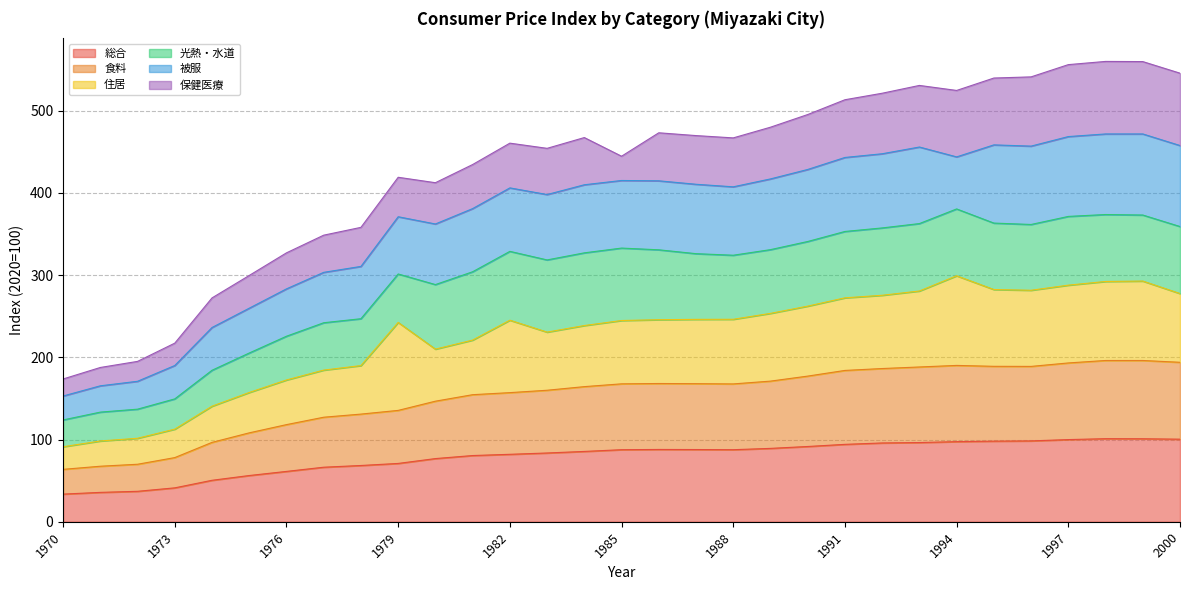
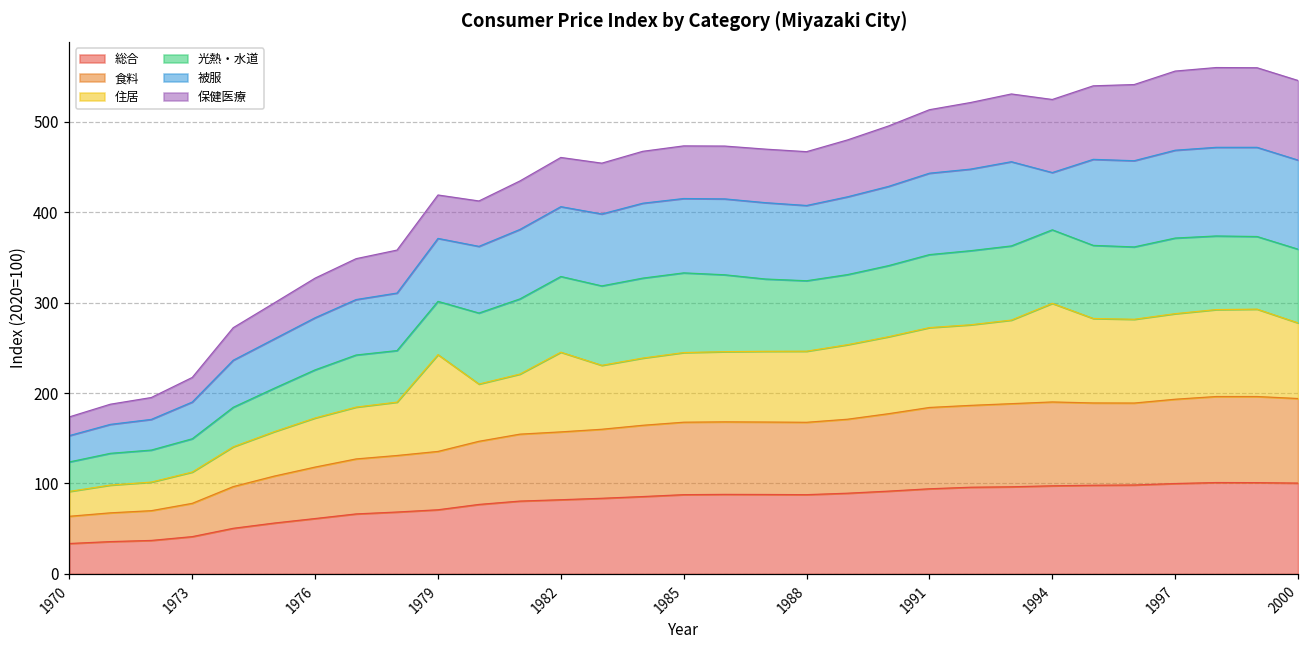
保健医療, 1985: 30 -> 60
